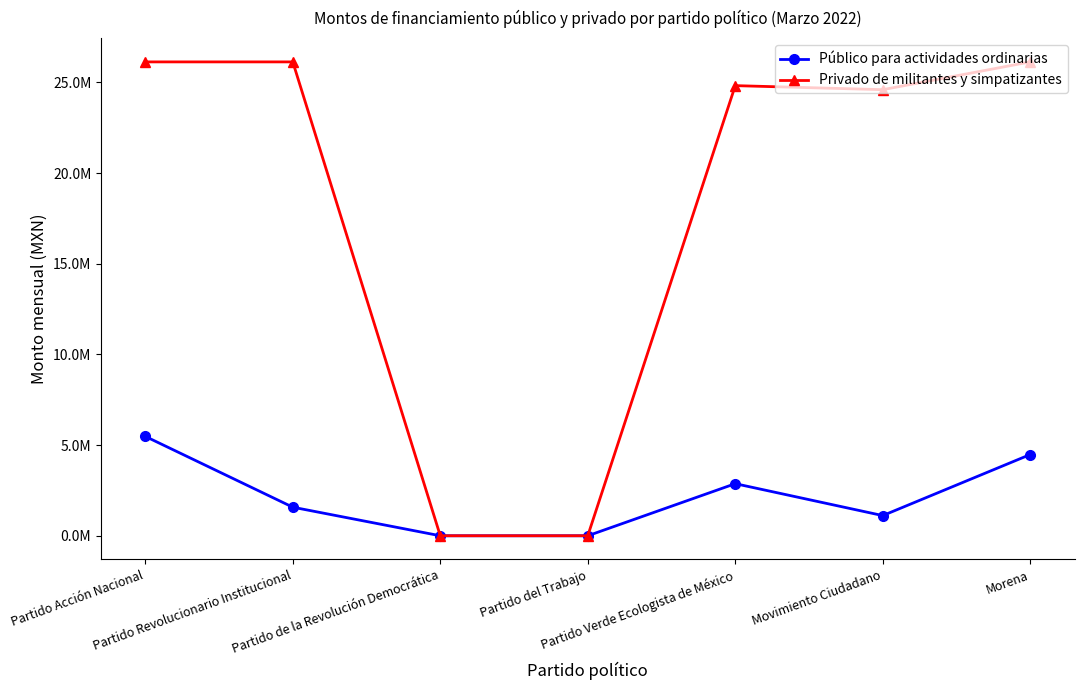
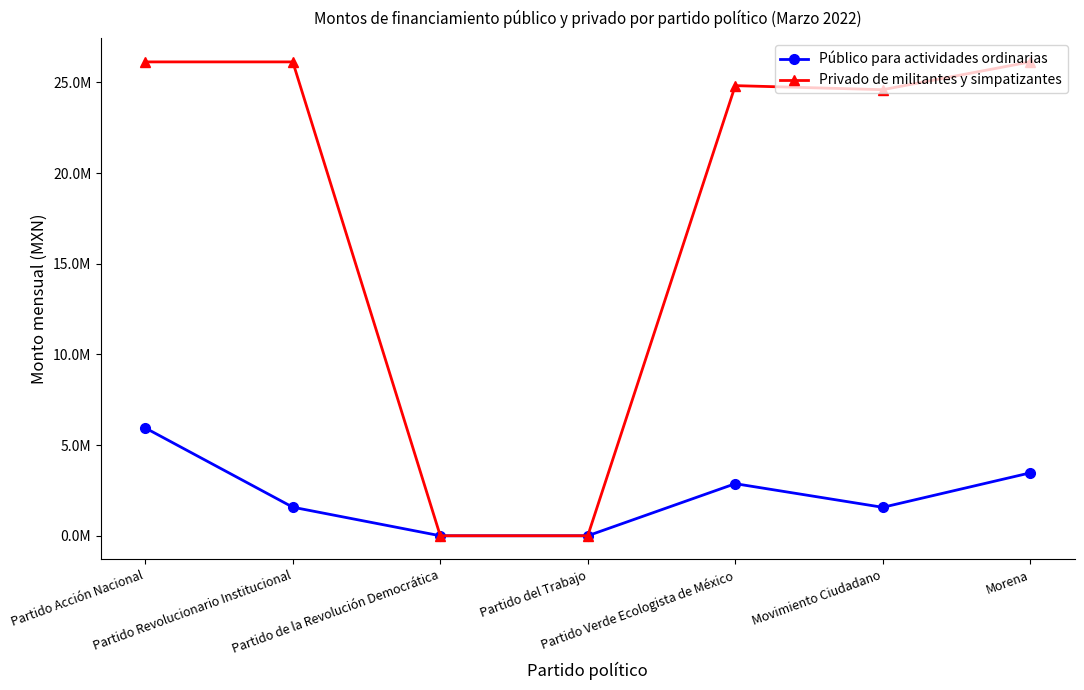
Público para actividades ordinarias, Partido Acción Nacional: 5500000 -> 5900000
Público para actividades ordinarias, Movimiento Ciudadano: 1100000 -> 1600000
Público para actividades ordinarias, Morena: 4500000 -> 3500000
